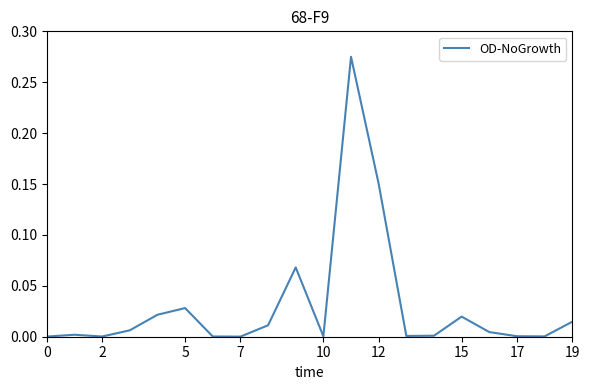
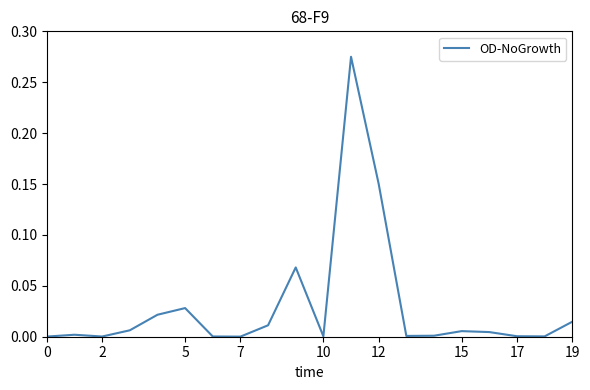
15: 0.020 -> 0.005
